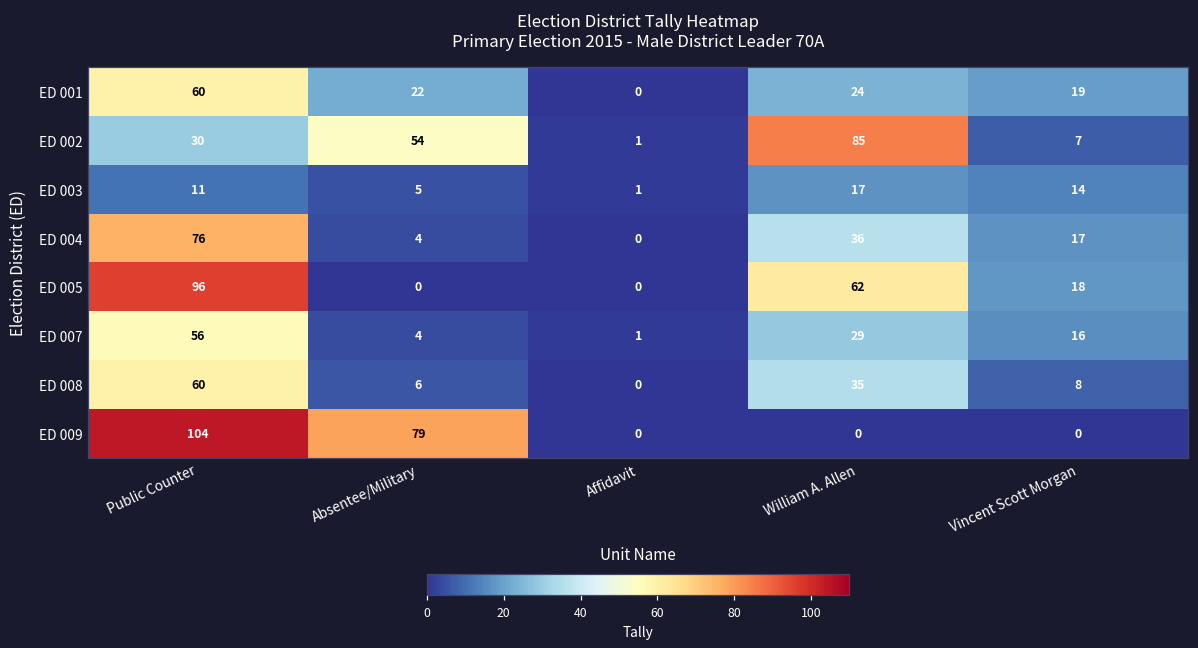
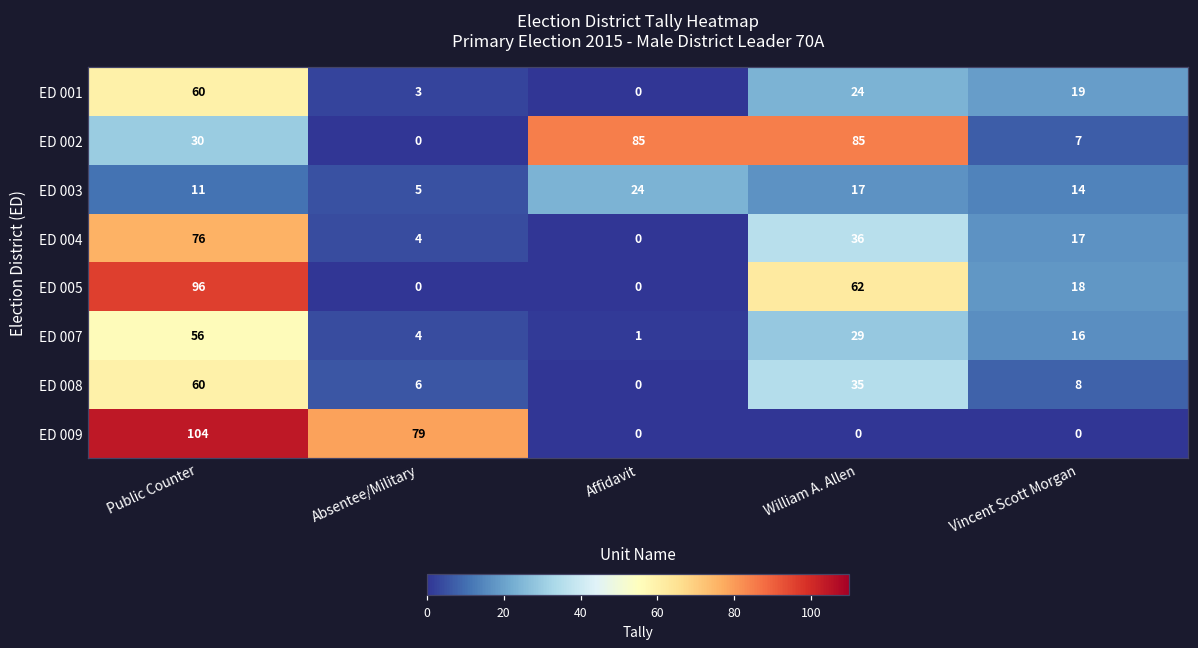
ED 001, Absentee/Military: 22 -> 3
ED 002, Absentee/Military: 54 -> 0
ED 002, Affidavit: 1 -> 85
ED 003, Affidavit: 1 -> 24
